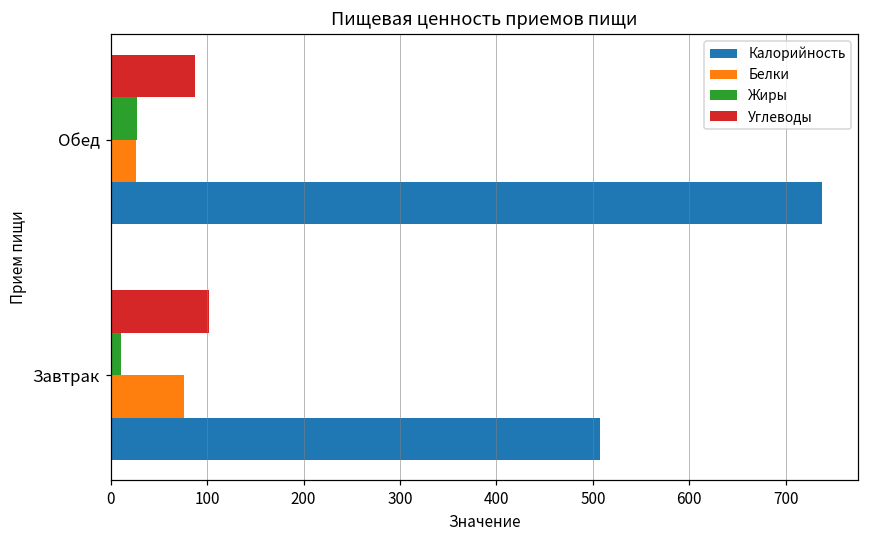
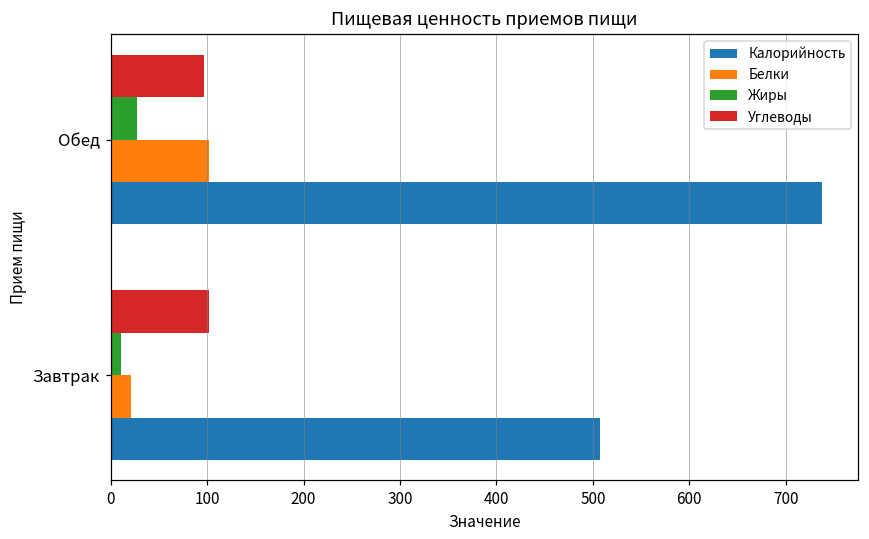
Углеводы, Обед: 90 -> 100
Белки, Обед: 30 -> 100
Белки, Завтрак: 80 -> 20
